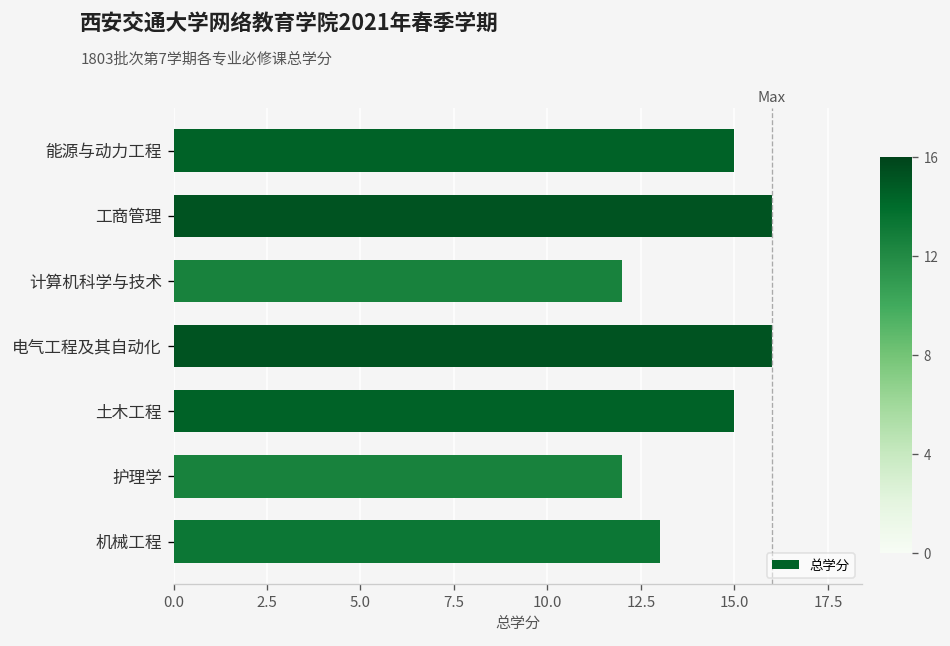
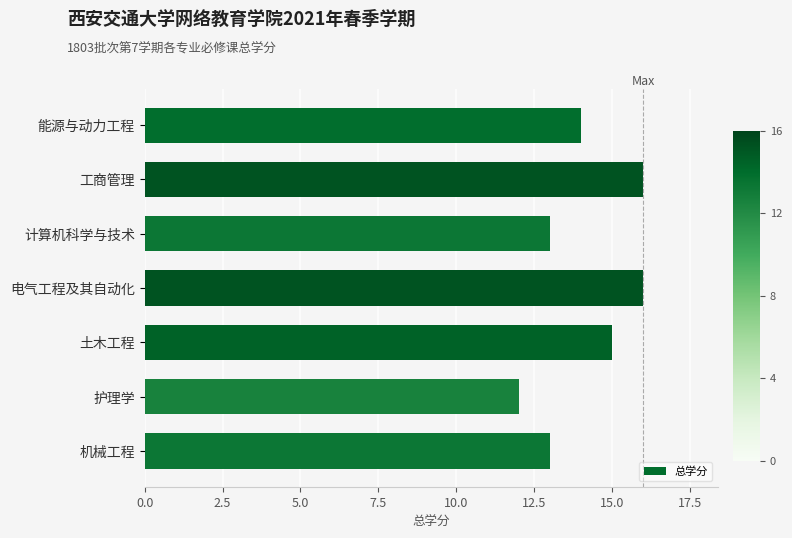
能源与动力工程: 15 -> 14
计算机科学与技术: 12 -> 13
